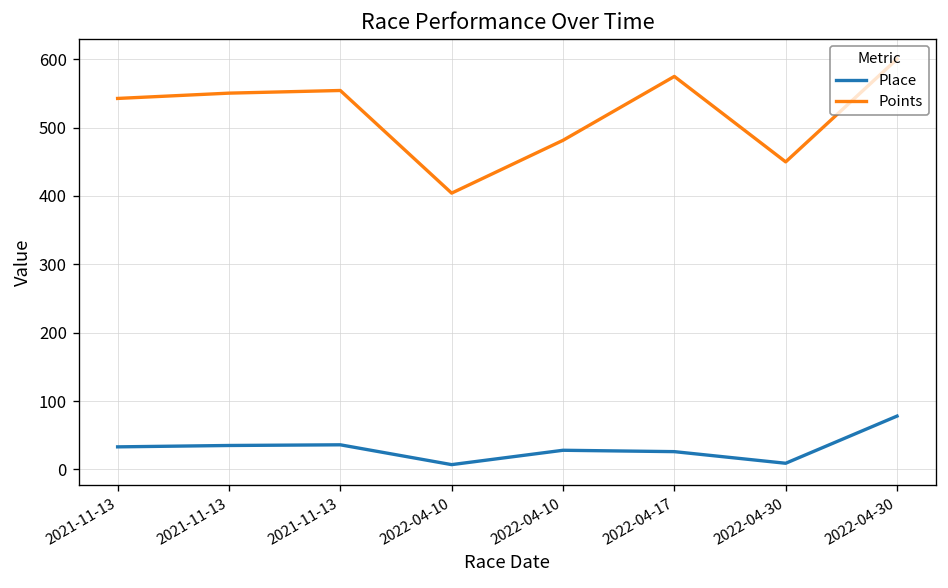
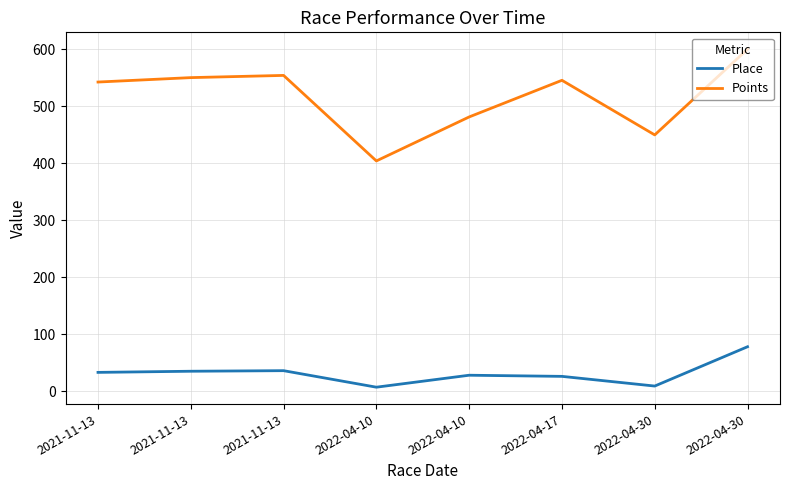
Points, 2022-04-17: 570 -> 550
